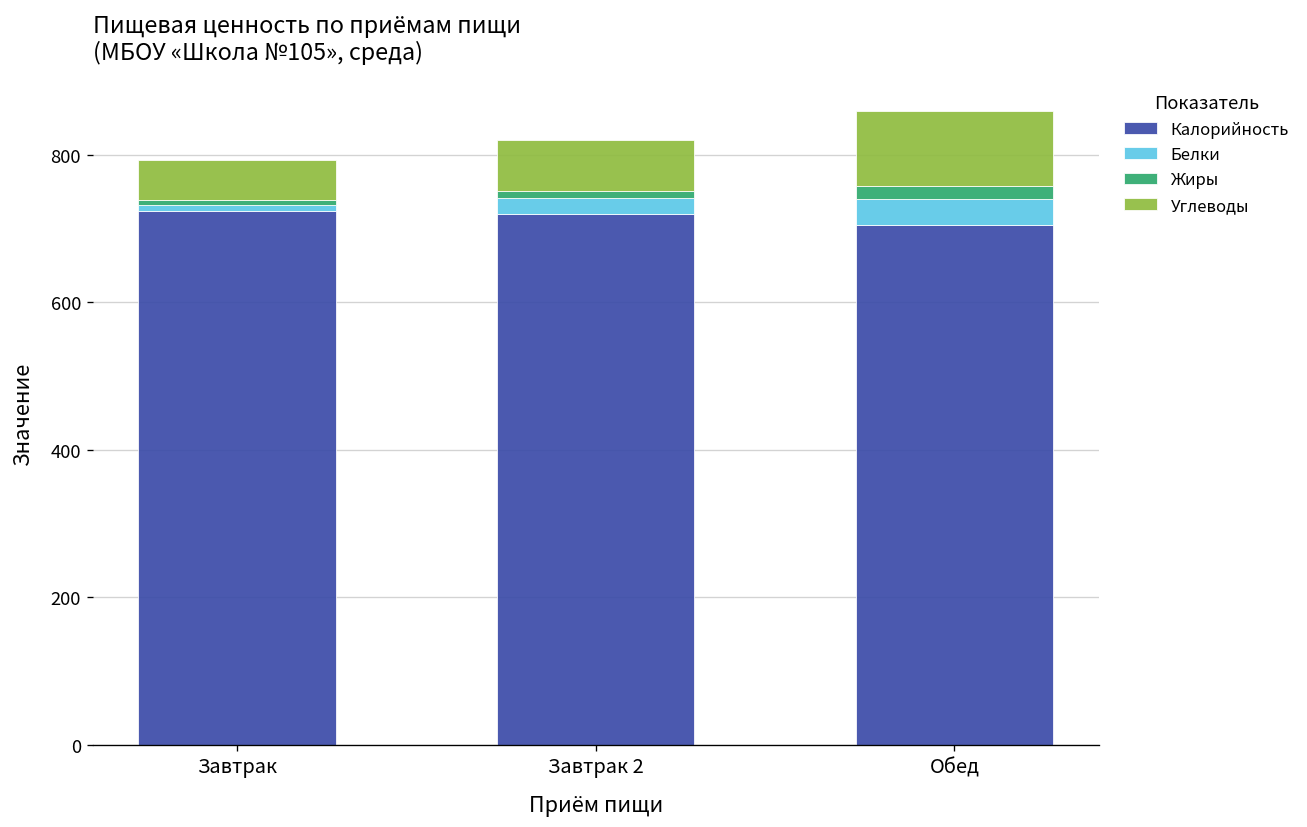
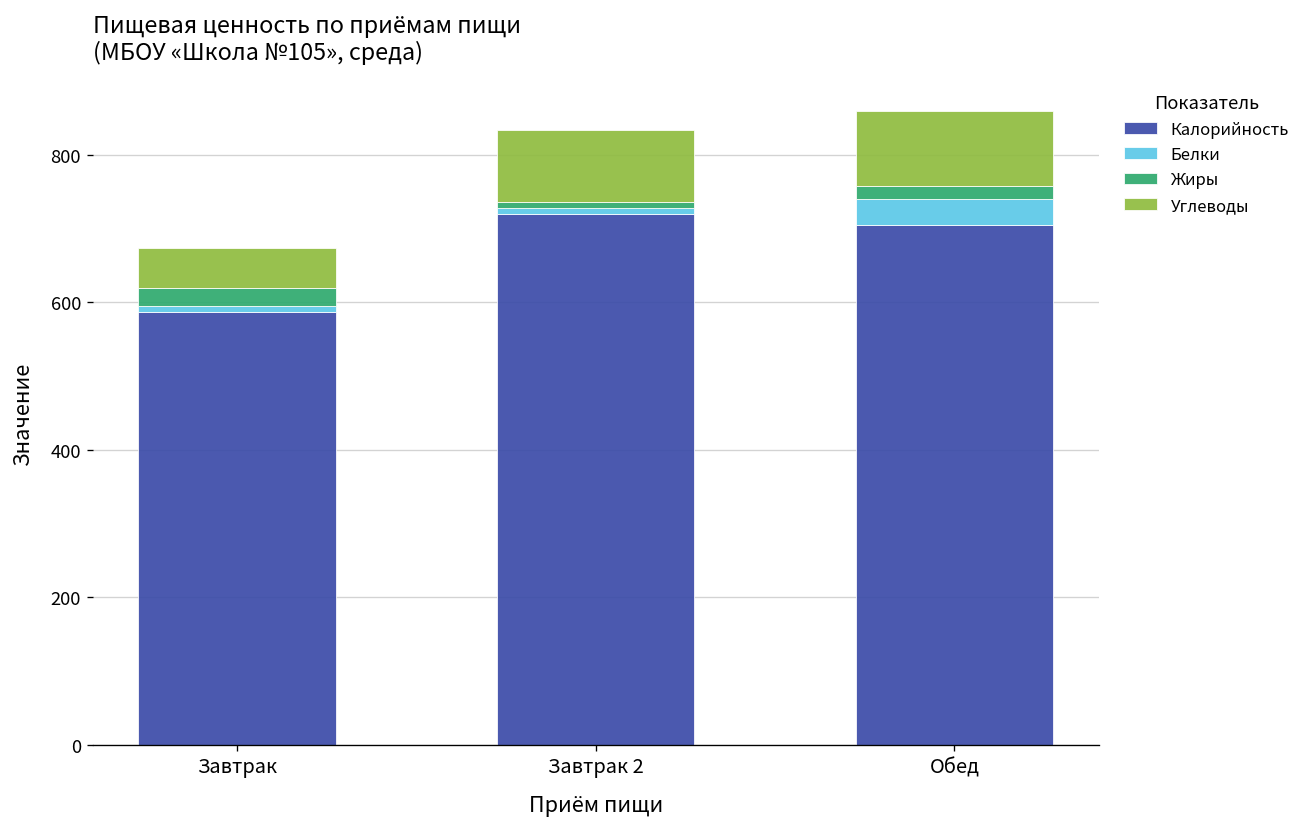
Калорийность, Завтрак: 720 -> 590
Жиры, Завтрак: 10 -> 20
Белки, Завтрак 2: 20 -> 10
Углеводы, Завтрак 2: 70 -> 100
